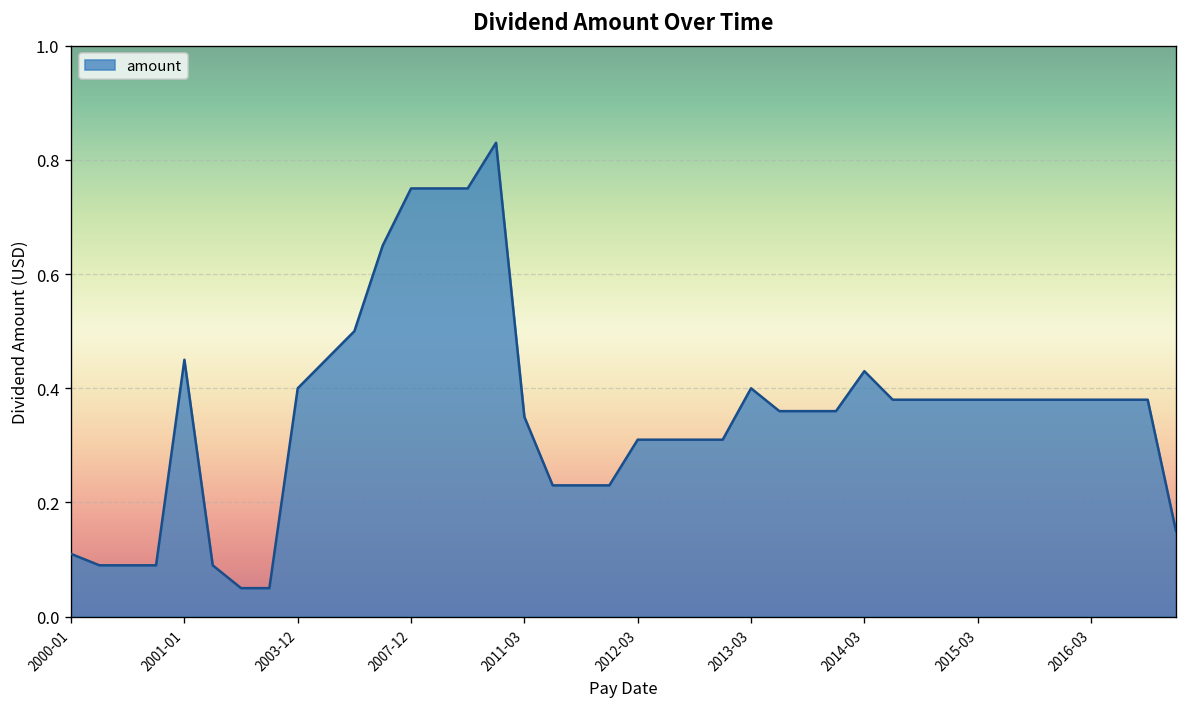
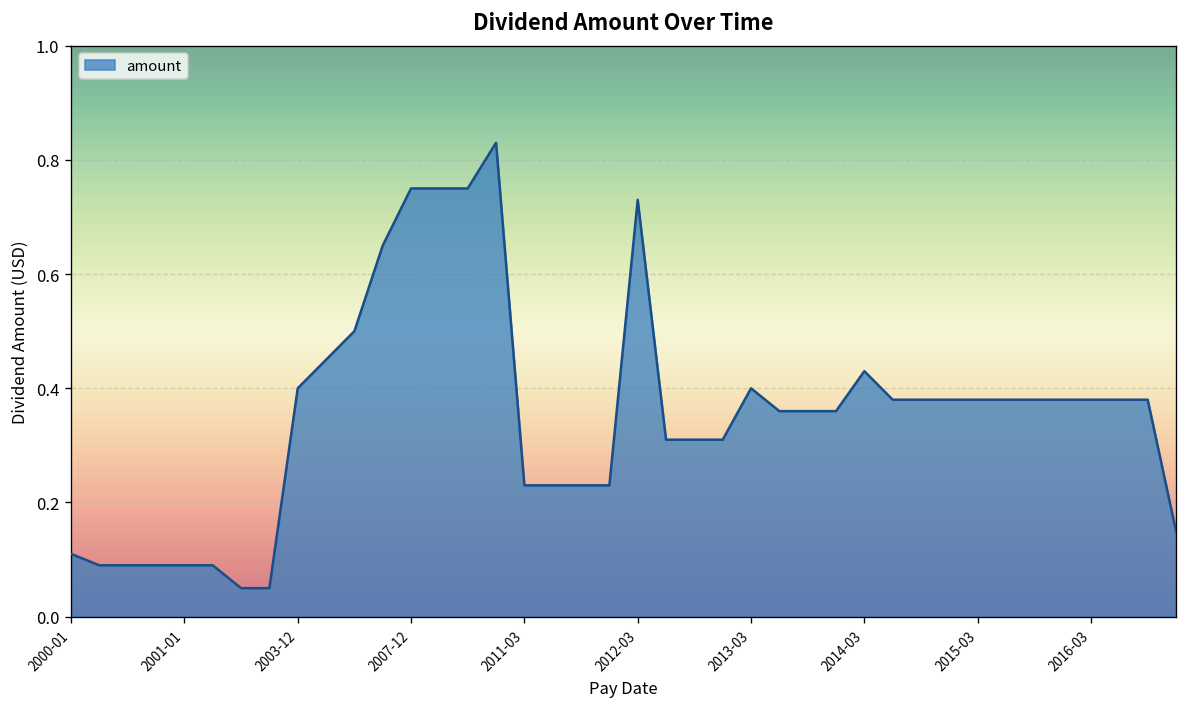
2001-01: 0.45 -> 0.09
2011-03: 0.35 -> 0.23
2012-03: 0.31 -> 0.73
